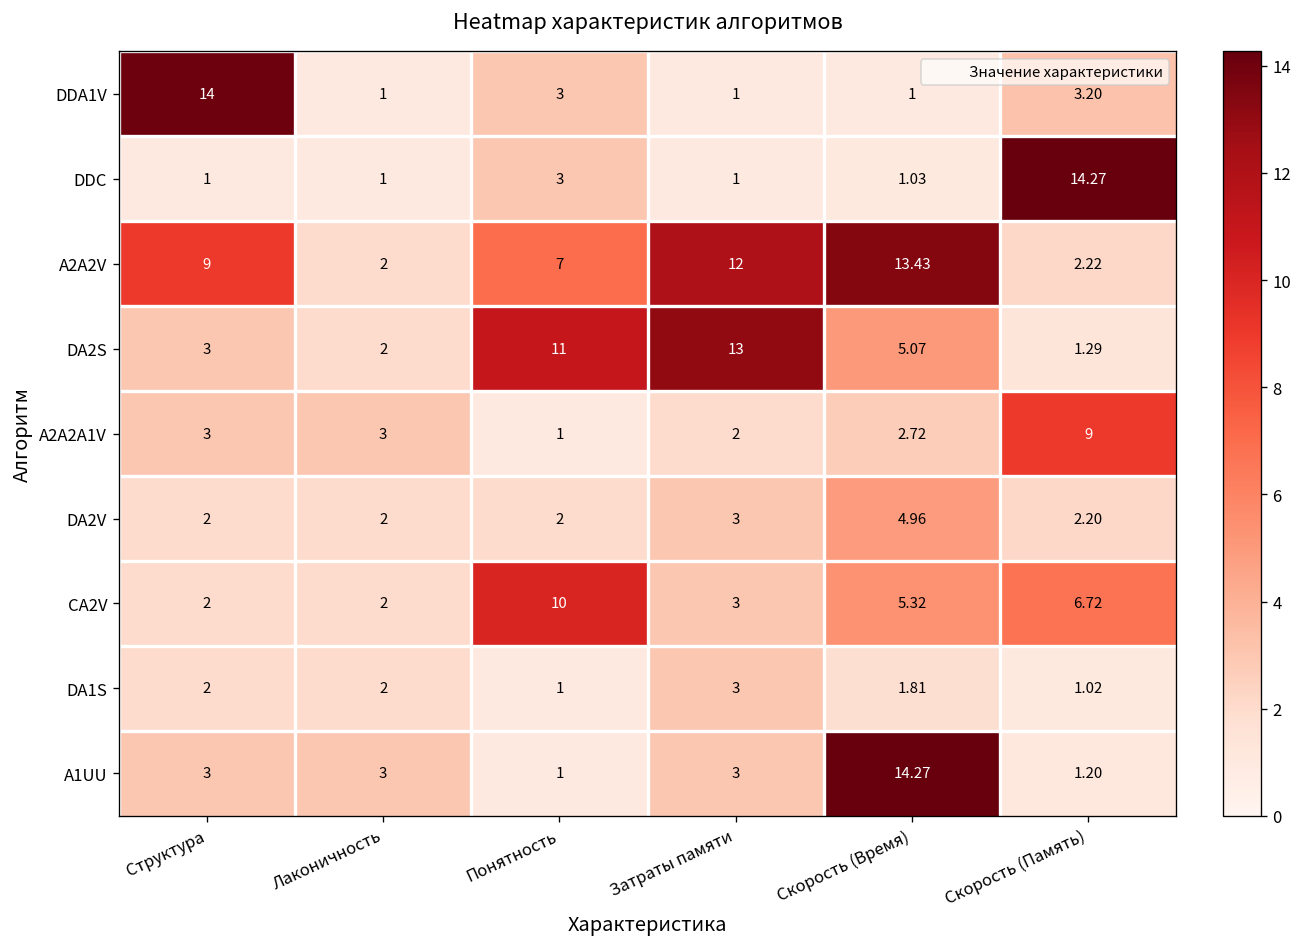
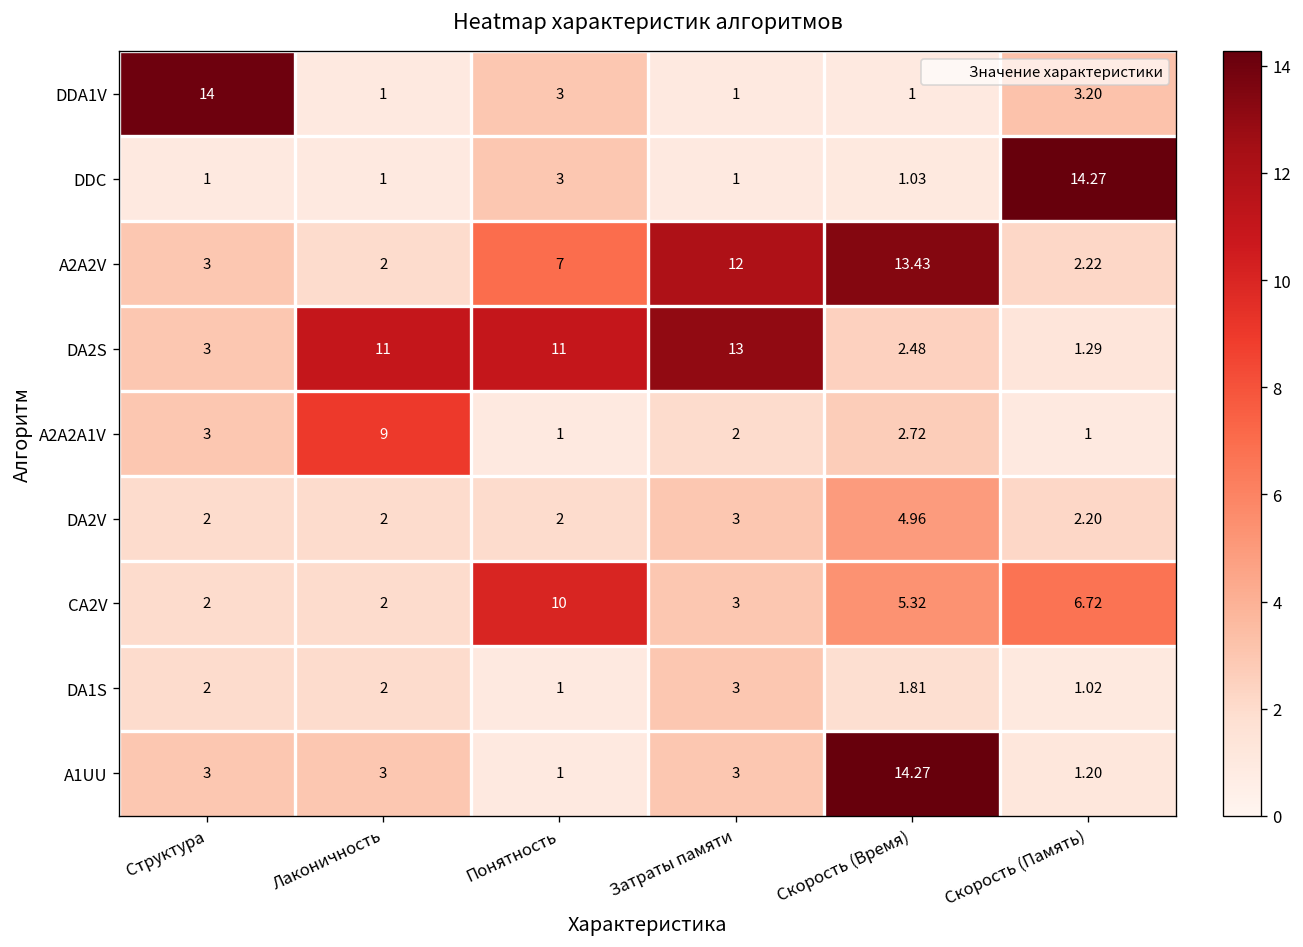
A2A2V, Структура: 9 -> 3
DA2S, Лаконичность: 2 -> 11
DA2S, Скорость (Время): 5.07 -> 2.48
A2A2A1V, Лаконичность: 3 -> 9
A2A2A1V, Скорость (Память): 9 -> 1
